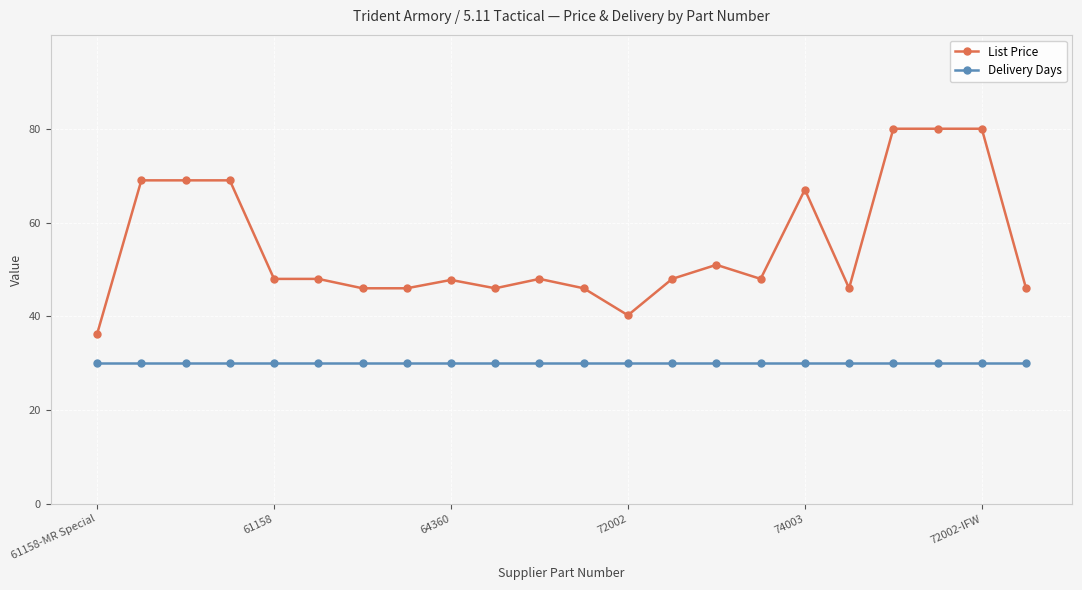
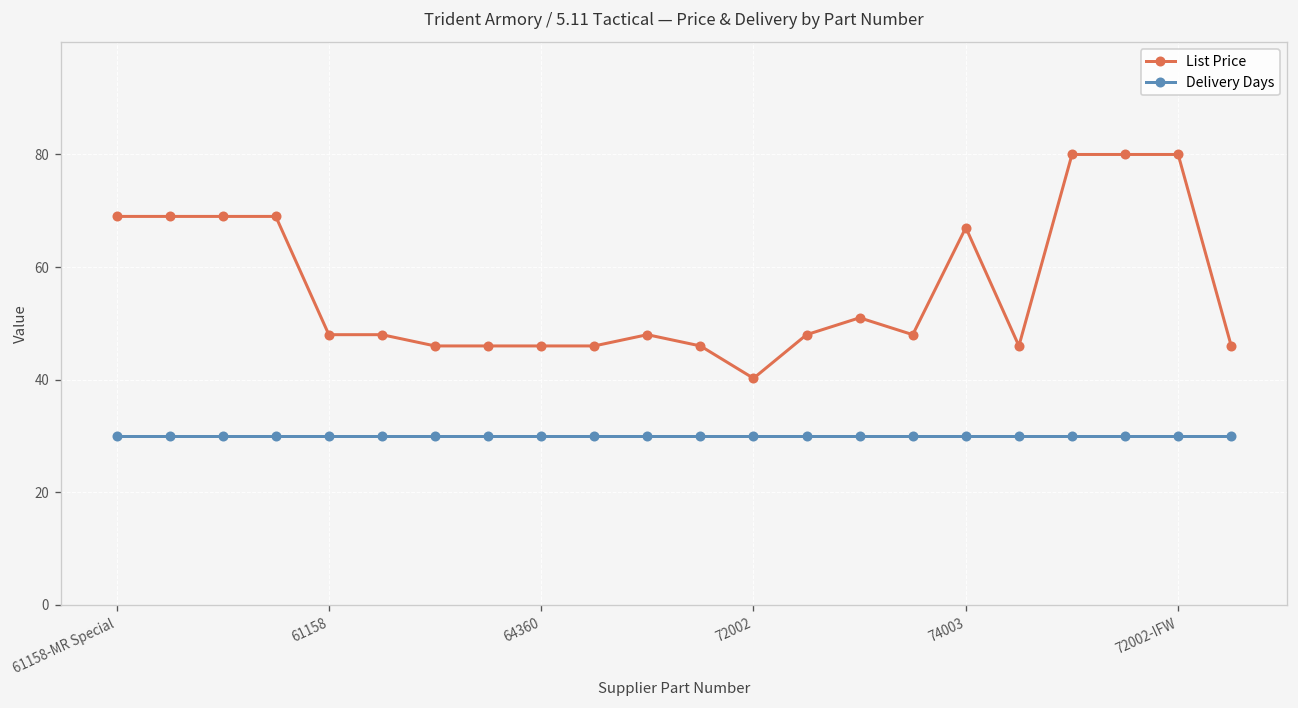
List Price, 61158-MR Special: 36 -> 69
List Price, 64360: 48 -> 46
